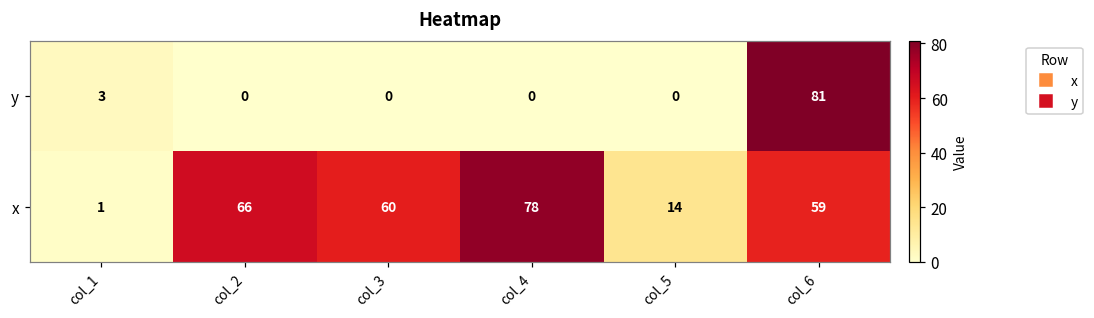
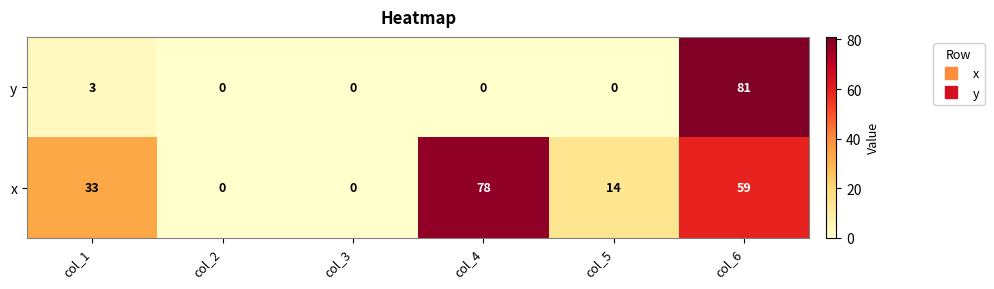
x, col_1: 1 -> 33
x, col_2: 66 -> 0
x, col_3: 60 -> 0
